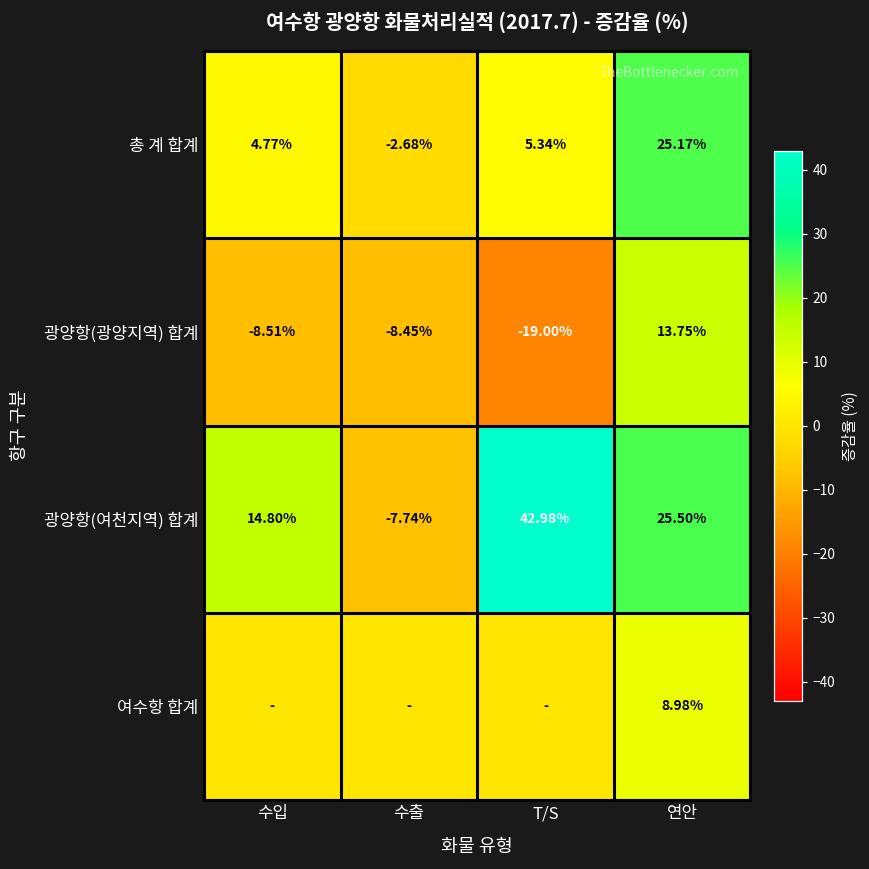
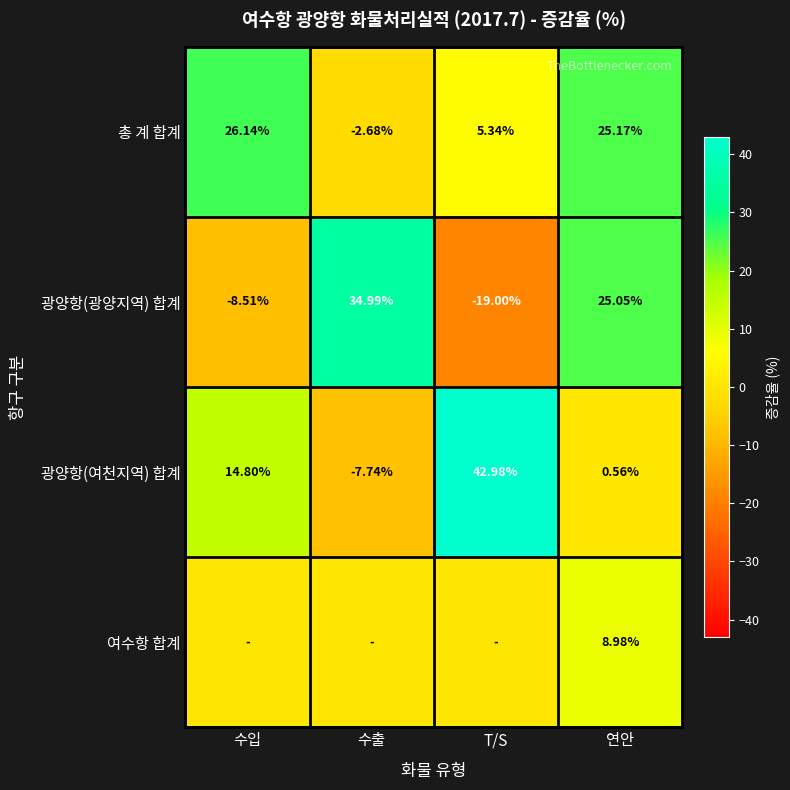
총 계 합계, 수입: 4.77% -> 26.14%
광양항(광양지역) 합계, 수출: -8.45% -> 34.99%
광양항(광양지역) 합계, 연안: 13.75% -> 25.05%
광양항(여천지역) 합계, 연안: 25.50% -> 0.56%
